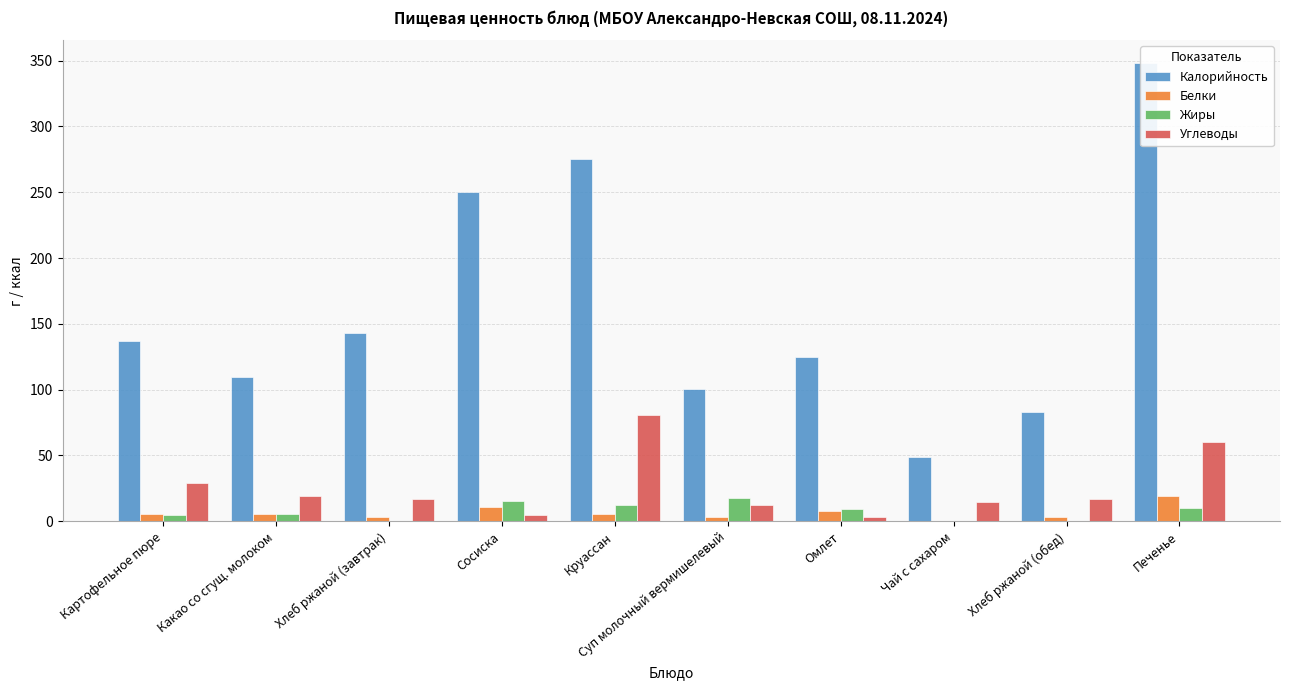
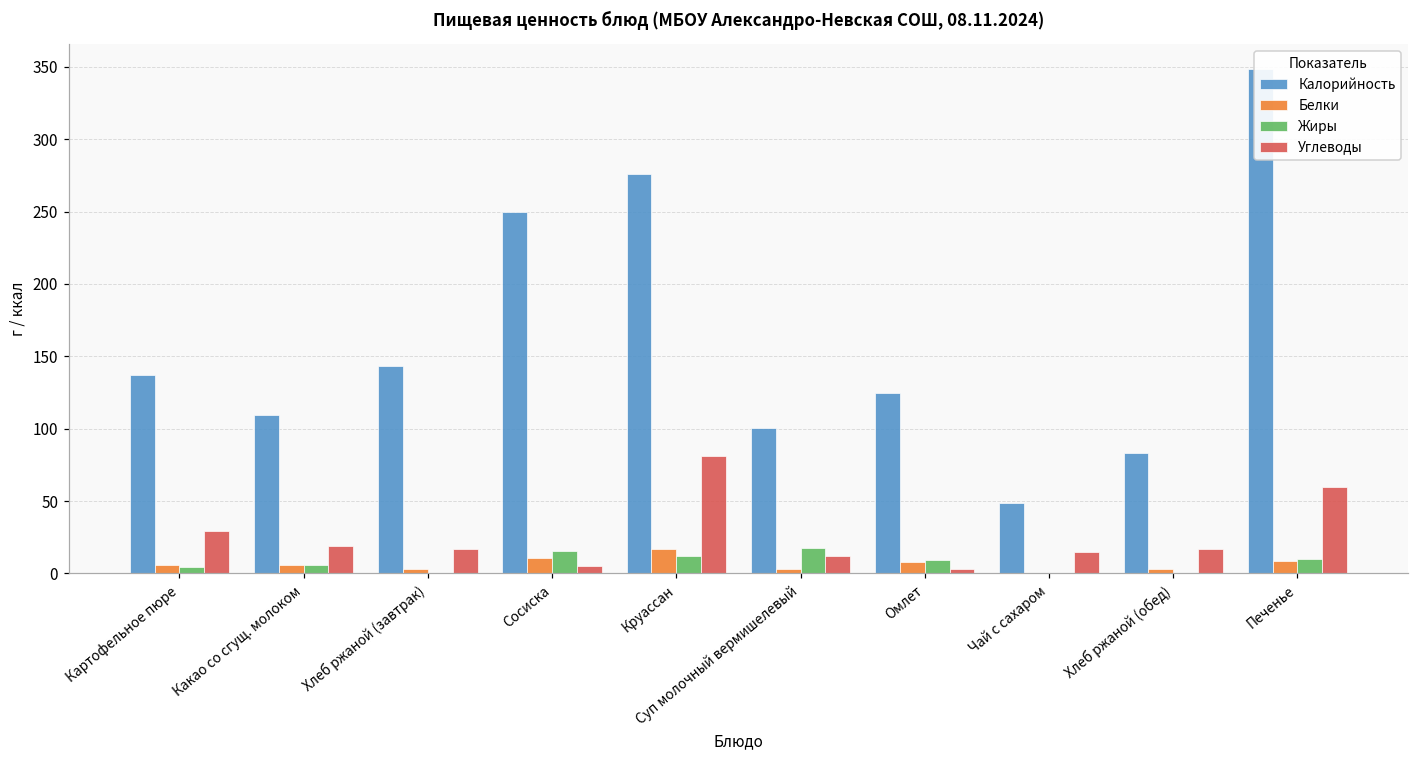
Белки, Круассан: 6 -> 17
Белки, Печенье: 19 -> 9
